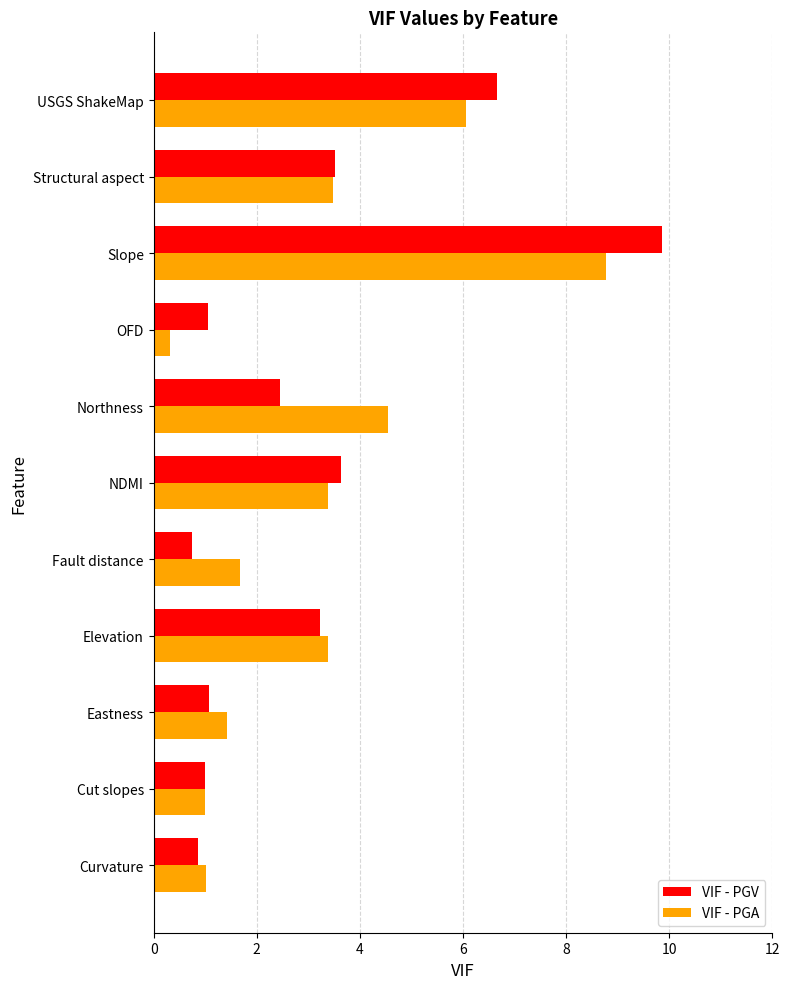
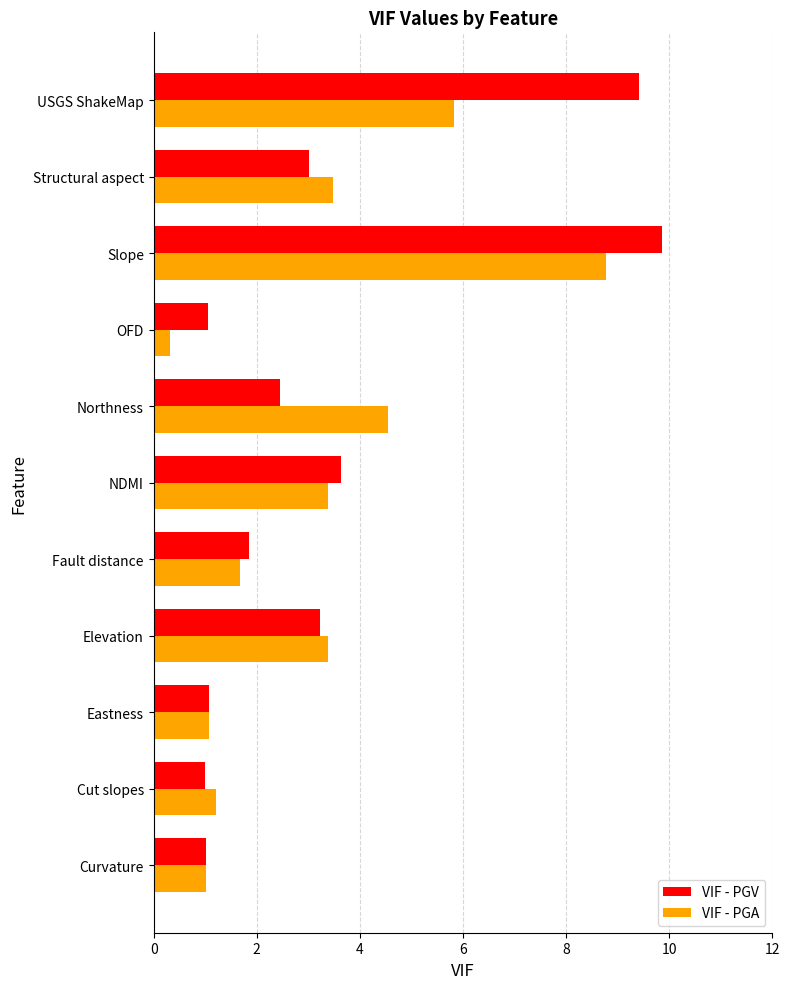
VIF - PGV, USGS ShakeMap: 6.7 -> 9.4
VIF - PGA, USGS ShakeMap: 6.1 -> 5.8
VIF - PGV, Structural aspect: 3.5 -> 3.0
VIF - PGV, Fault distance: 0.8 -> 1.8
VIF - PGA, Eastness: 1.4 -> 1.1
VIF - PGA, Cut slopes: 1.0 -> 1.2
VIF - PGV, Curvature: 0.9 -> 1.0
